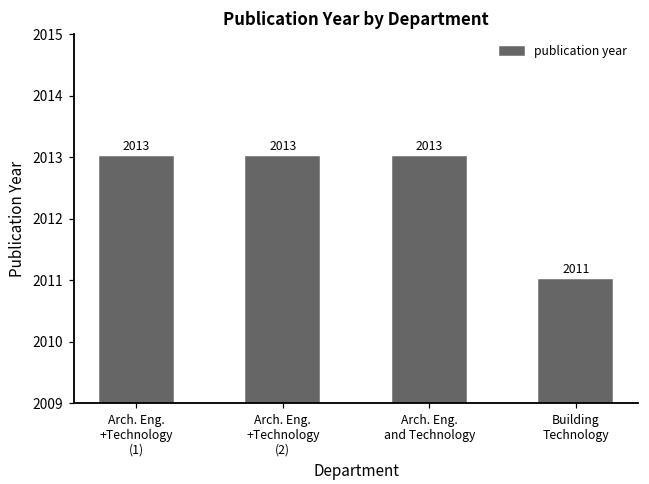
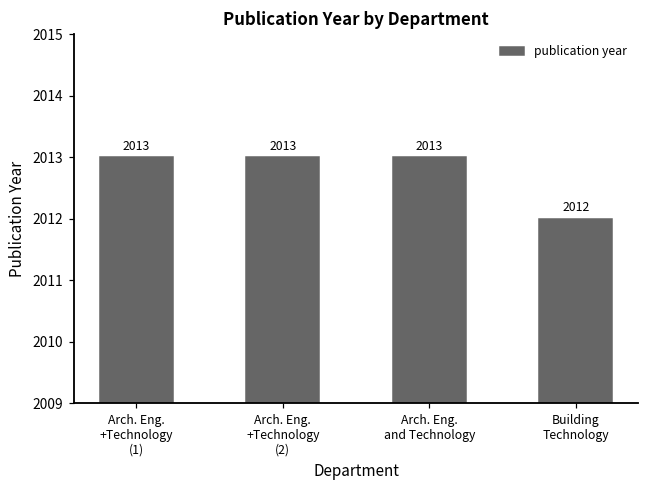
Building Technology: 2011 -> 2012
